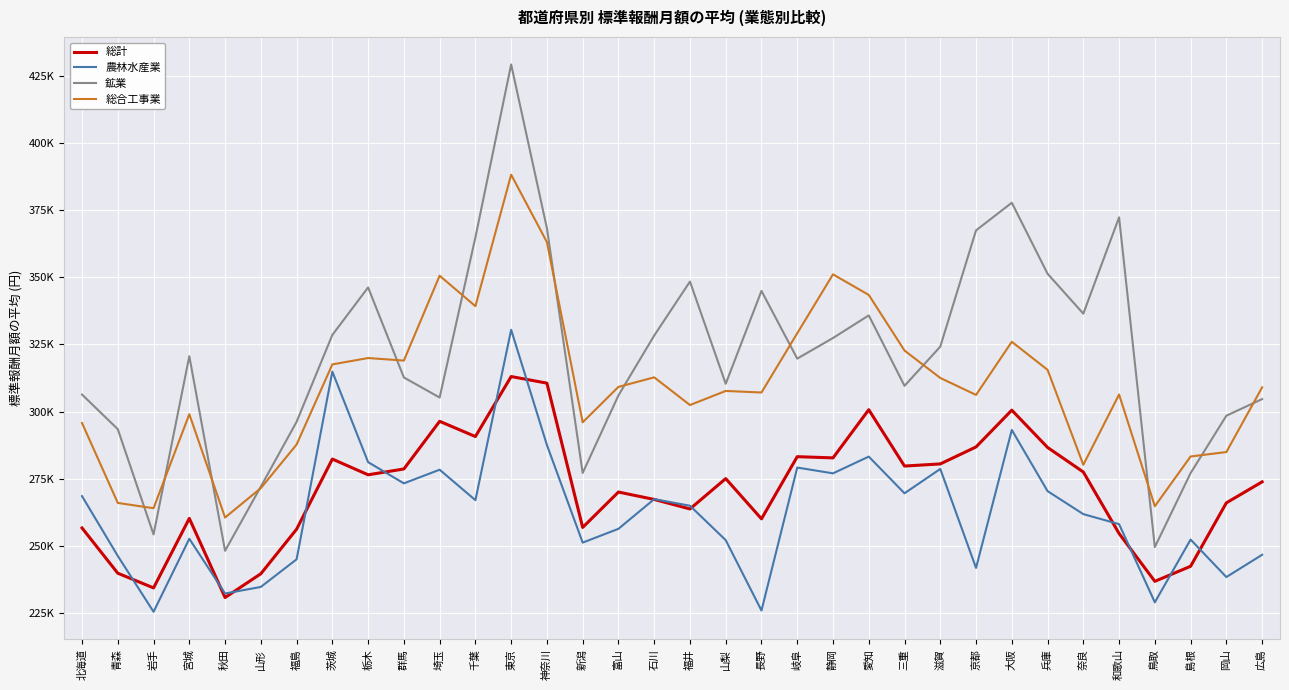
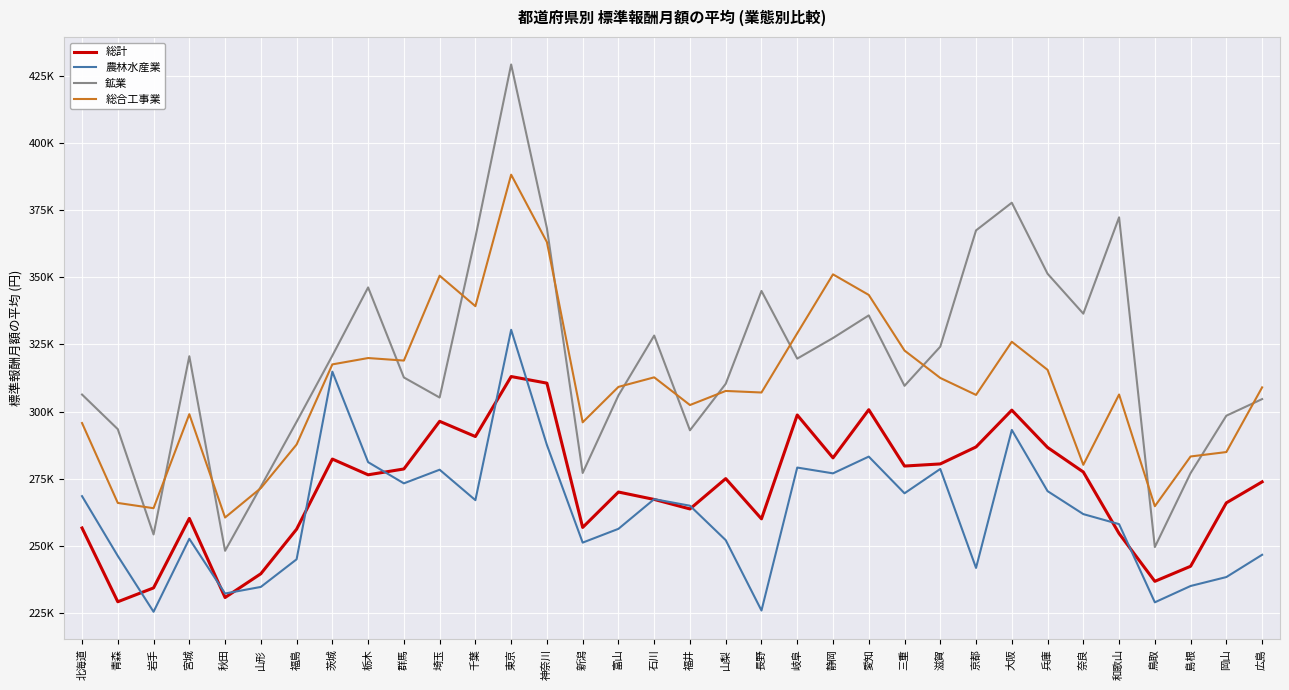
総計, 青森: 240000 -> 229000
鉱業, 茨城: 329000 -> 321000
鉱業, 福井: 348000 -> 293000
総計, 岐阜: 283000 -> 299000
農林水産業, 島根: 252000 -> 235000
